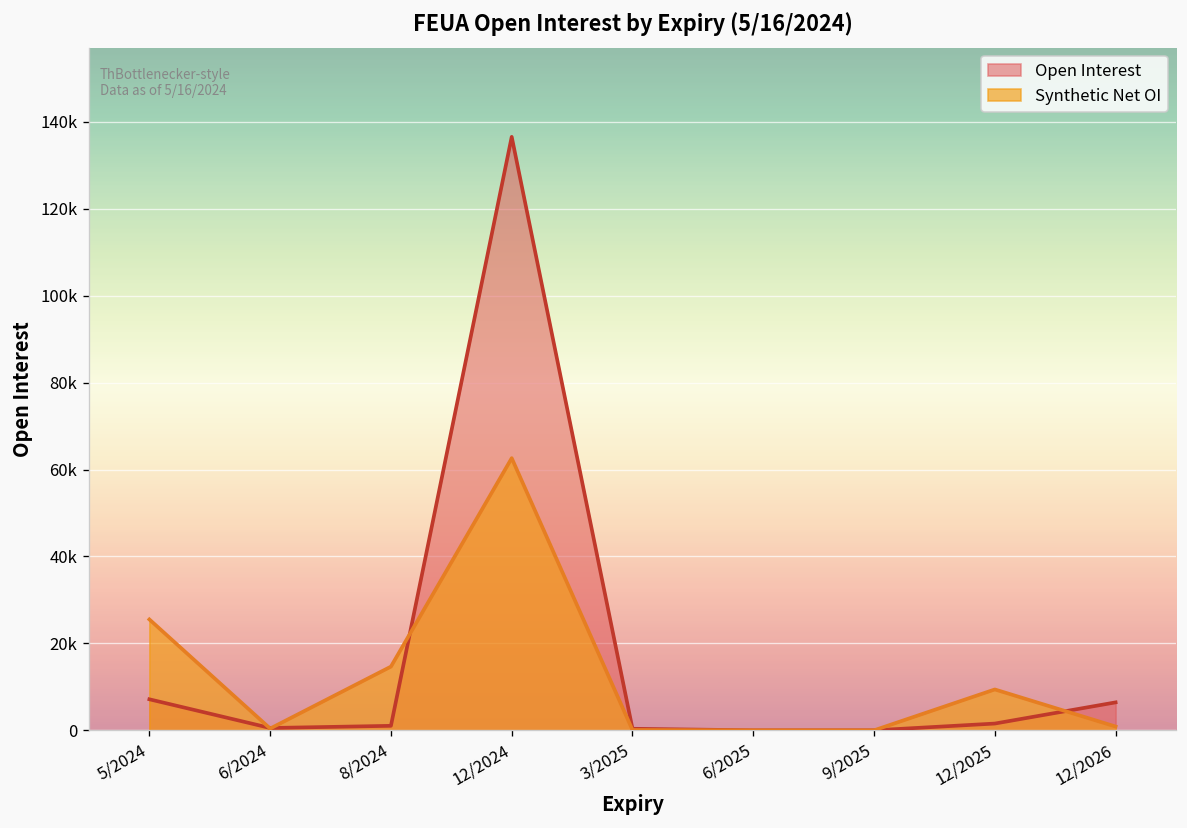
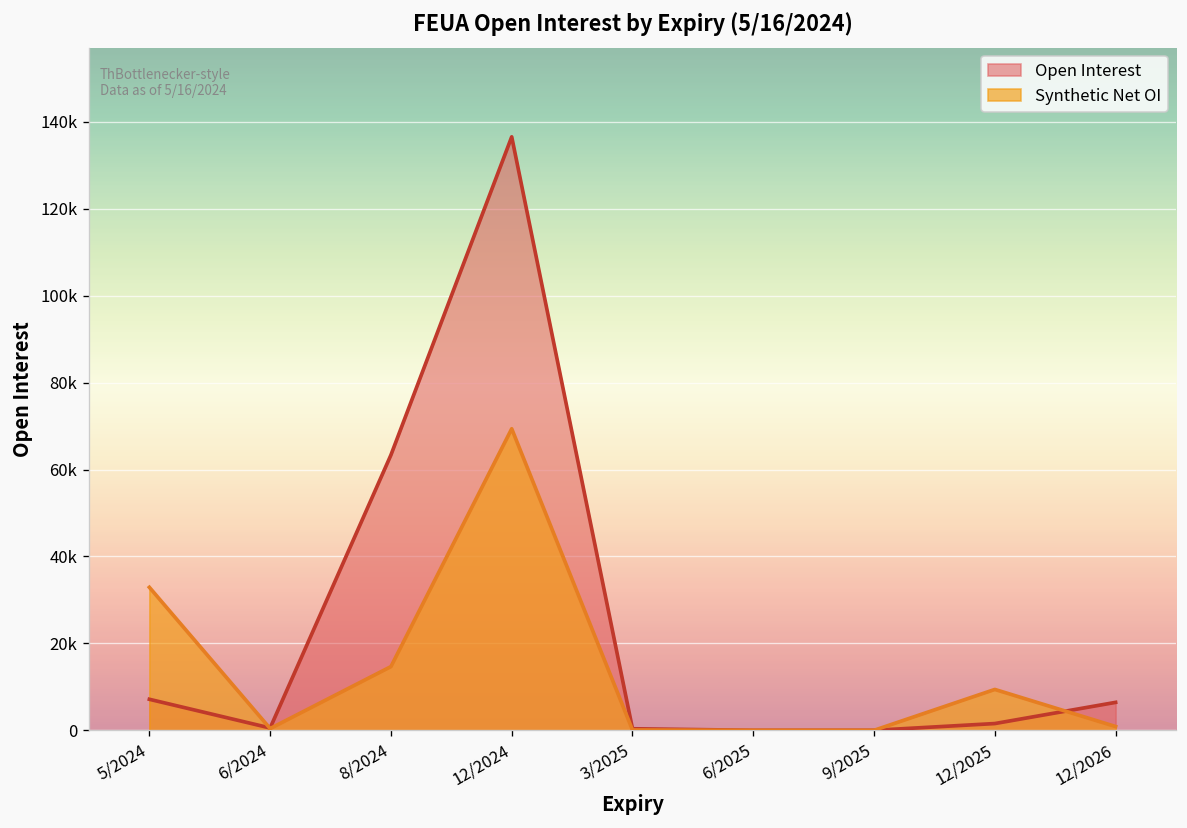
Synthetic Net OI, 5/2024: 26000 -> 33000
Open Interest, 8/2024: 1000 -> 63000
Synthetic Net OI, 12/2024: 63000 -> 69000
